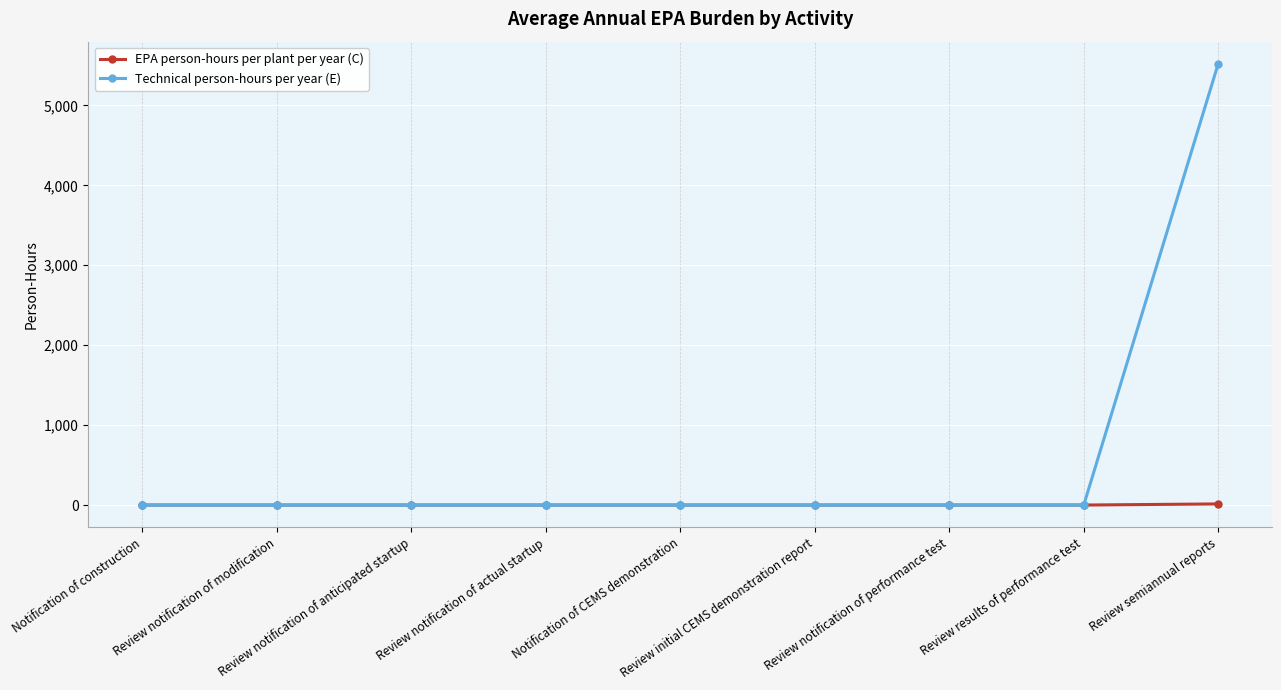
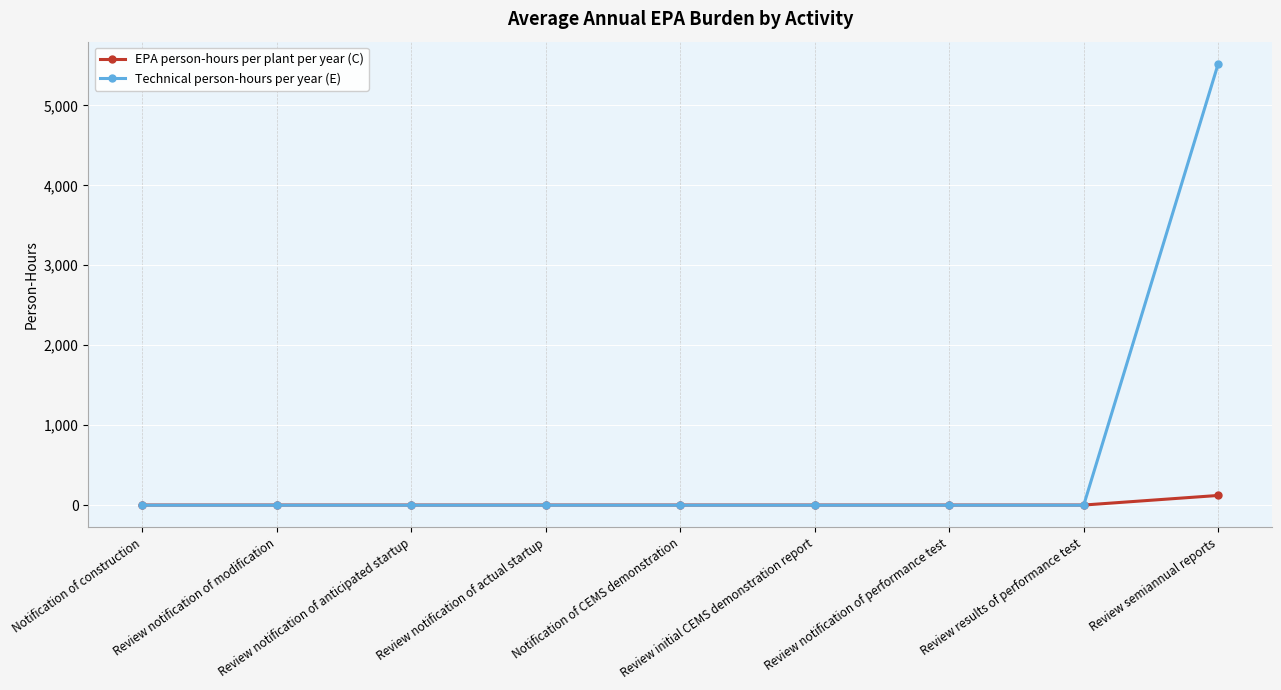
EPA person-hours per plant per year (C), Review semiannual reports: 0 -> 100
